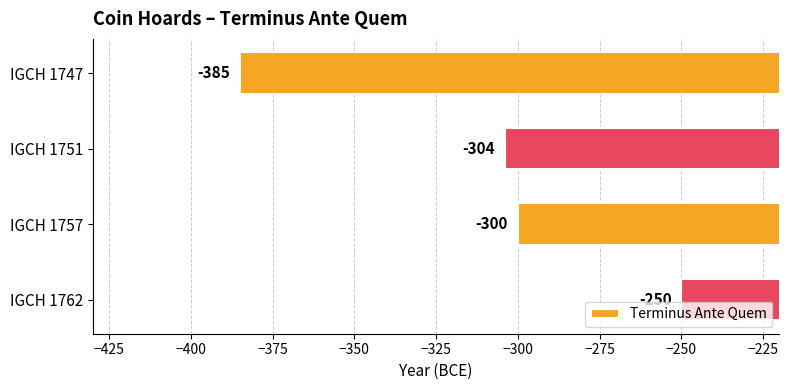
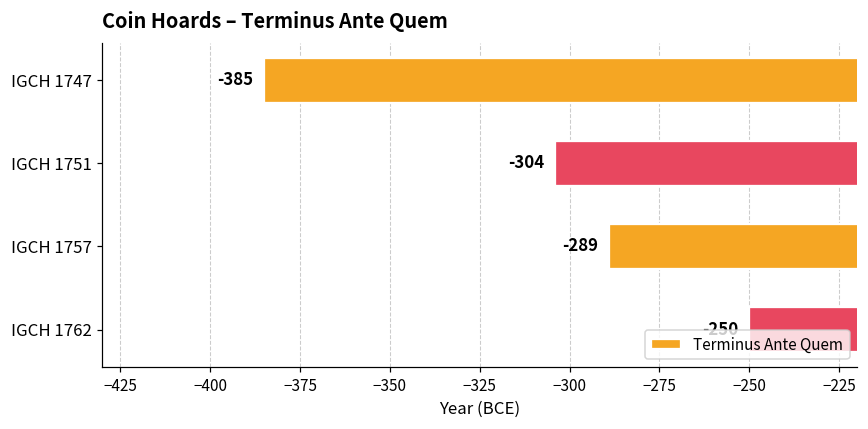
IGCH 1757: -300 -> -289
